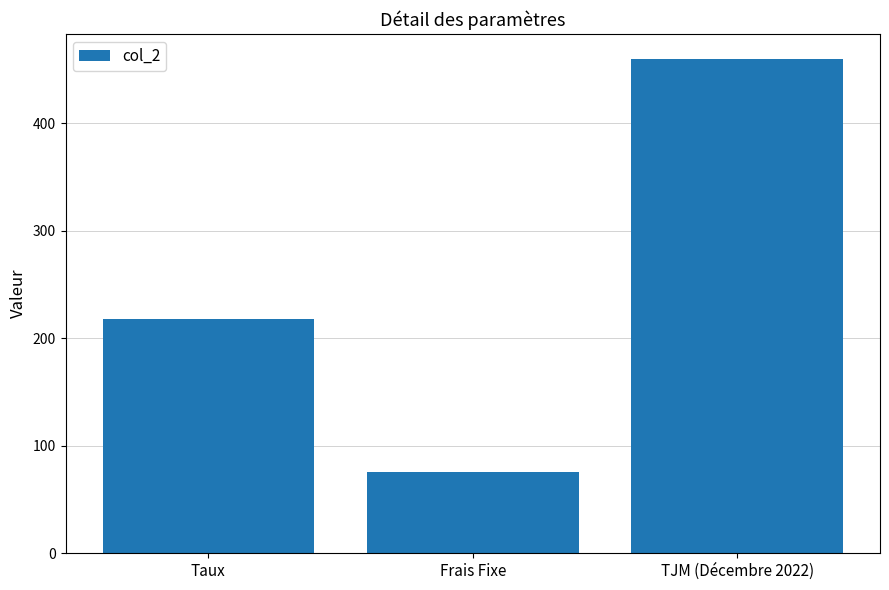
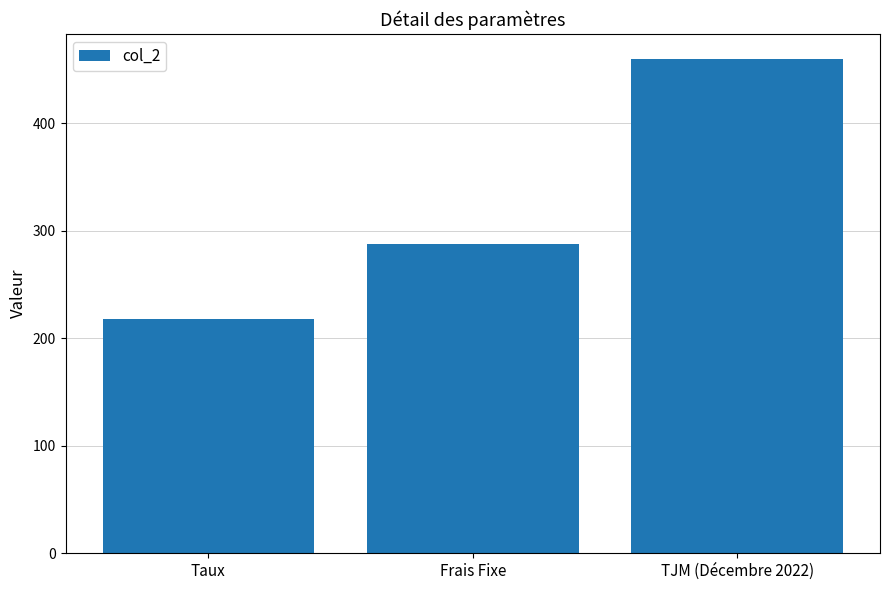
Frais Fixe: 75 -> 288
